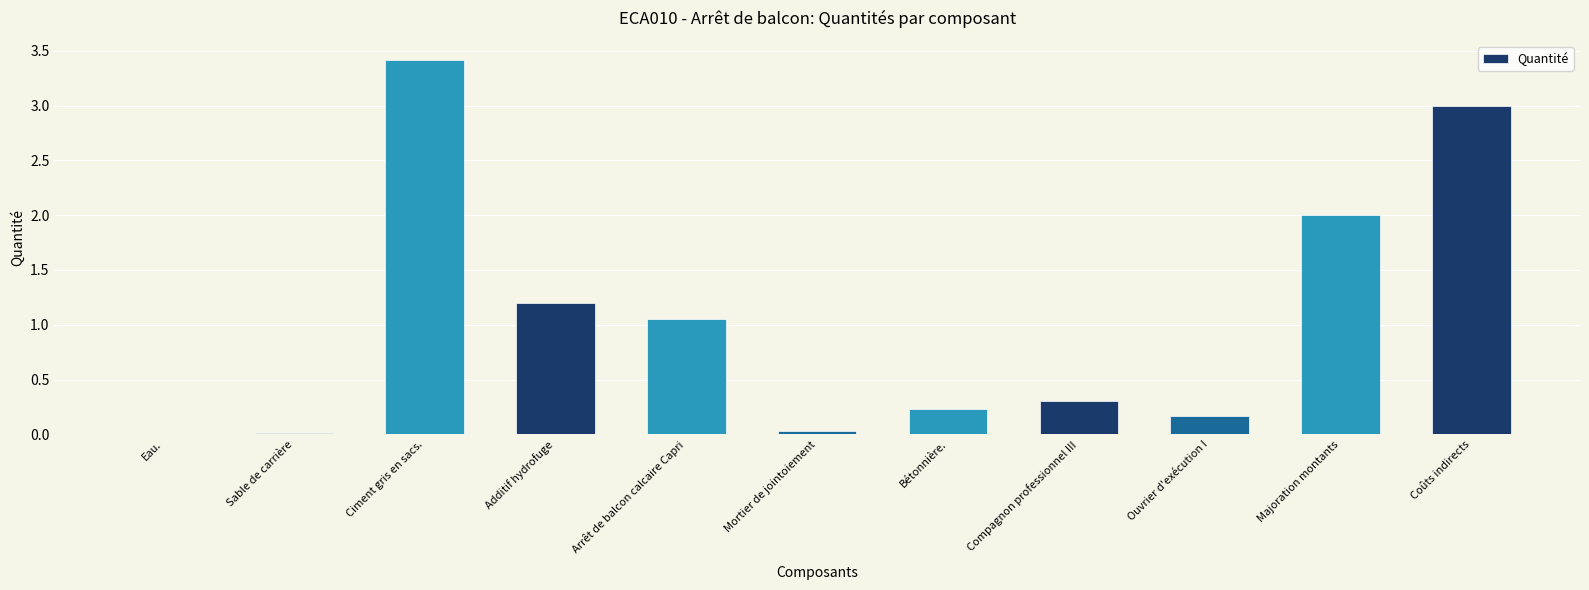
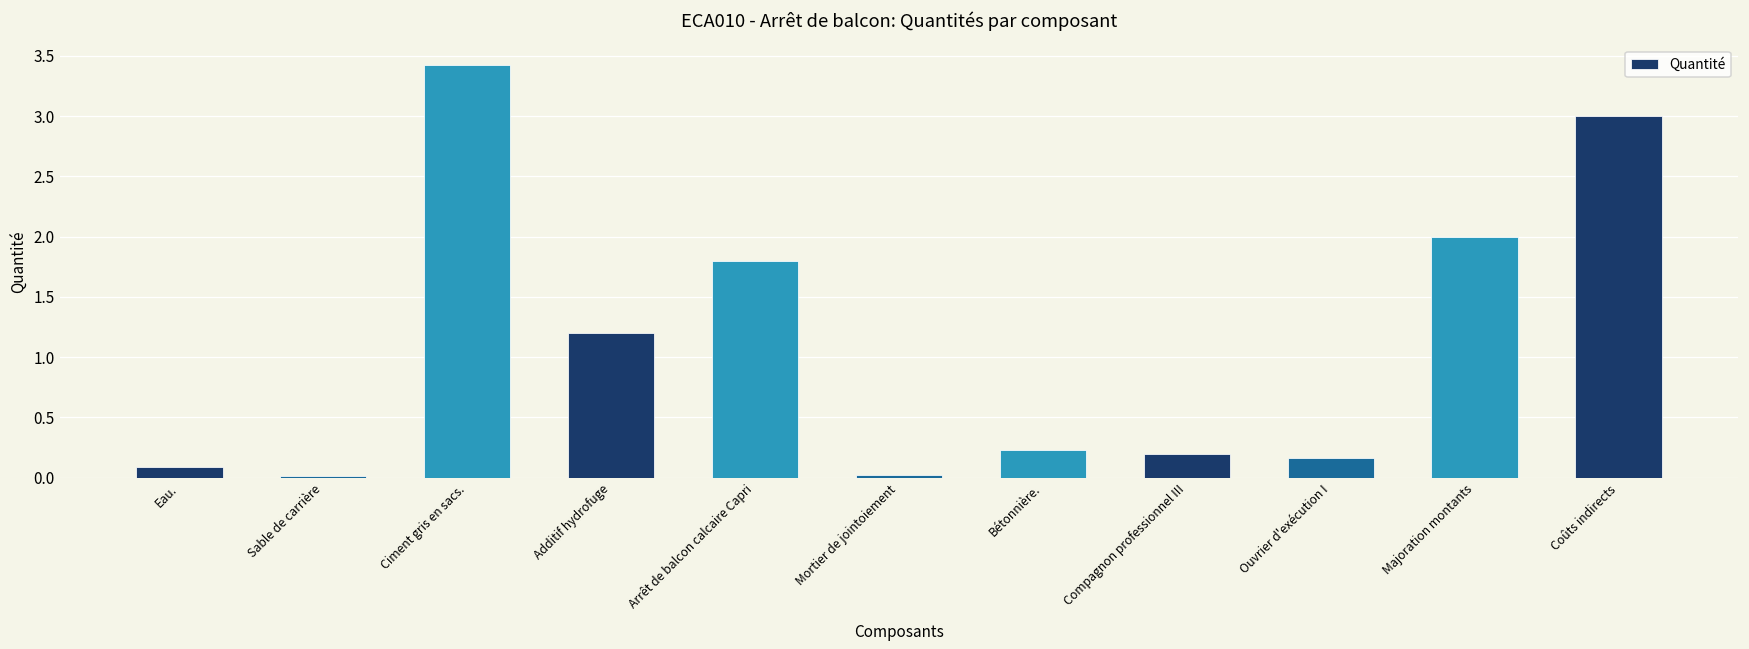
Eau.: 0.01 -> 0.09
Arrêt de balcon calcaire Capri: 1.05 -> 1.80
Compagnon professionnel III: 0.3 -> 0.2
